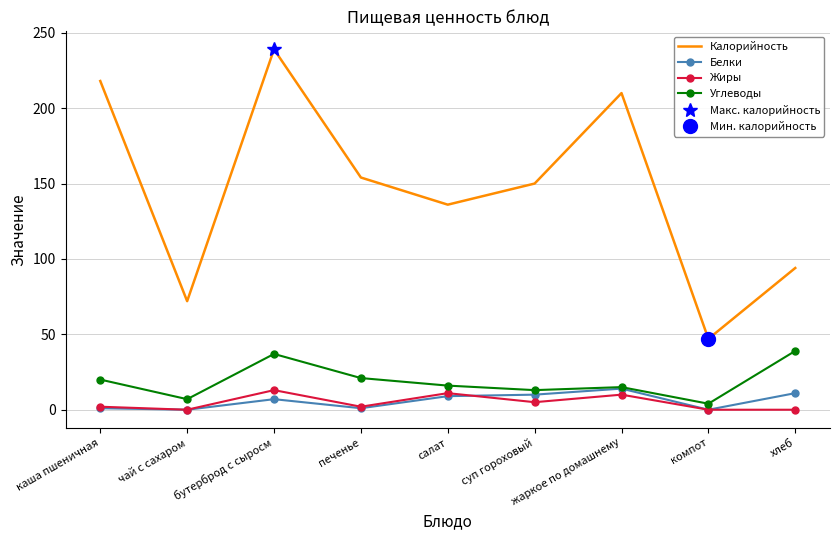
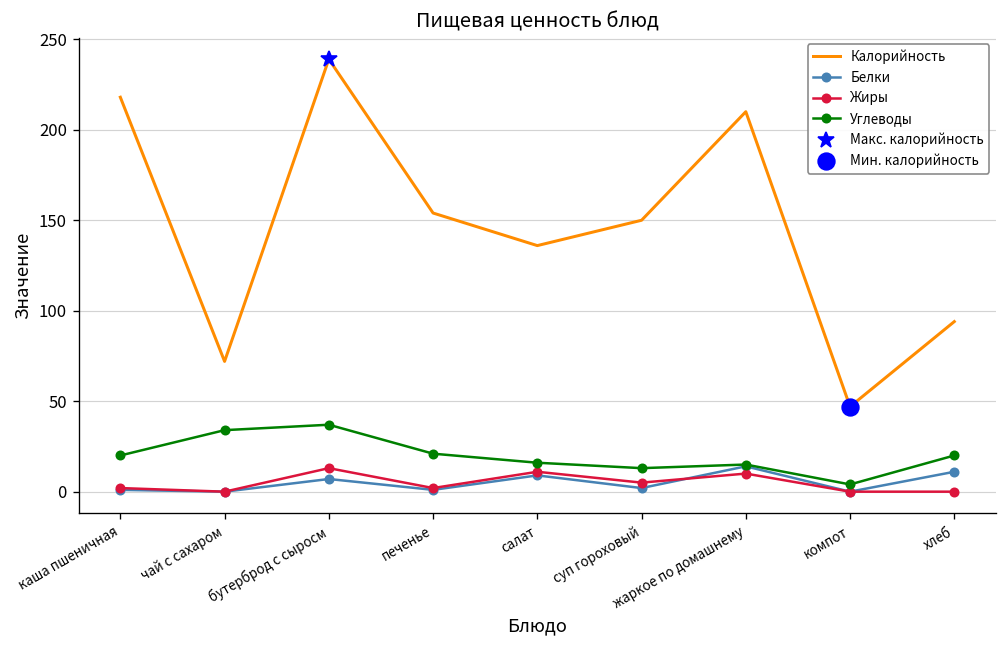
Углеводы, чай с сахаром: 7 -> 34
Белки, суп гороховый: 10 -> 2
Углеводы, хлеб: 39 -> 20
